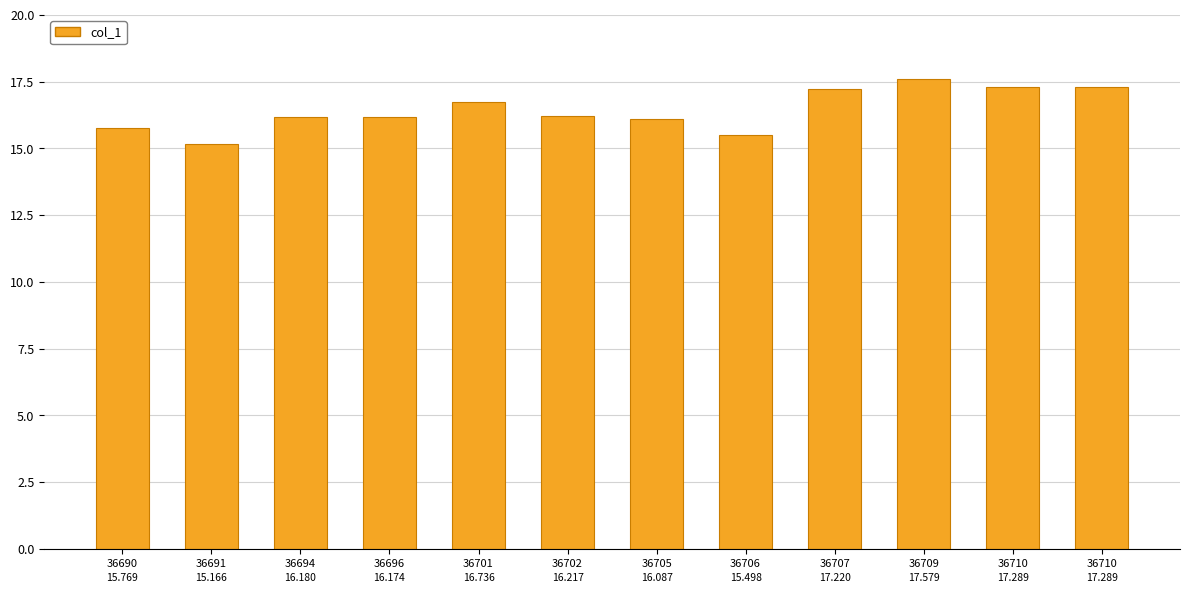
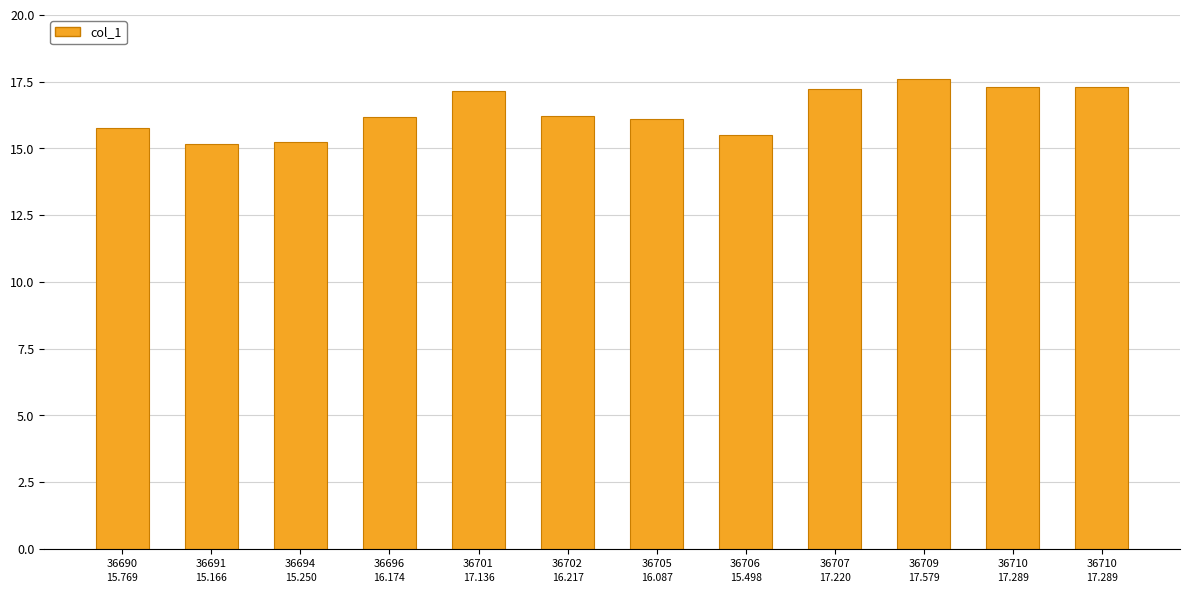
36694: 16.180 -> 15.250
36701: 16.736 -> 17.136
